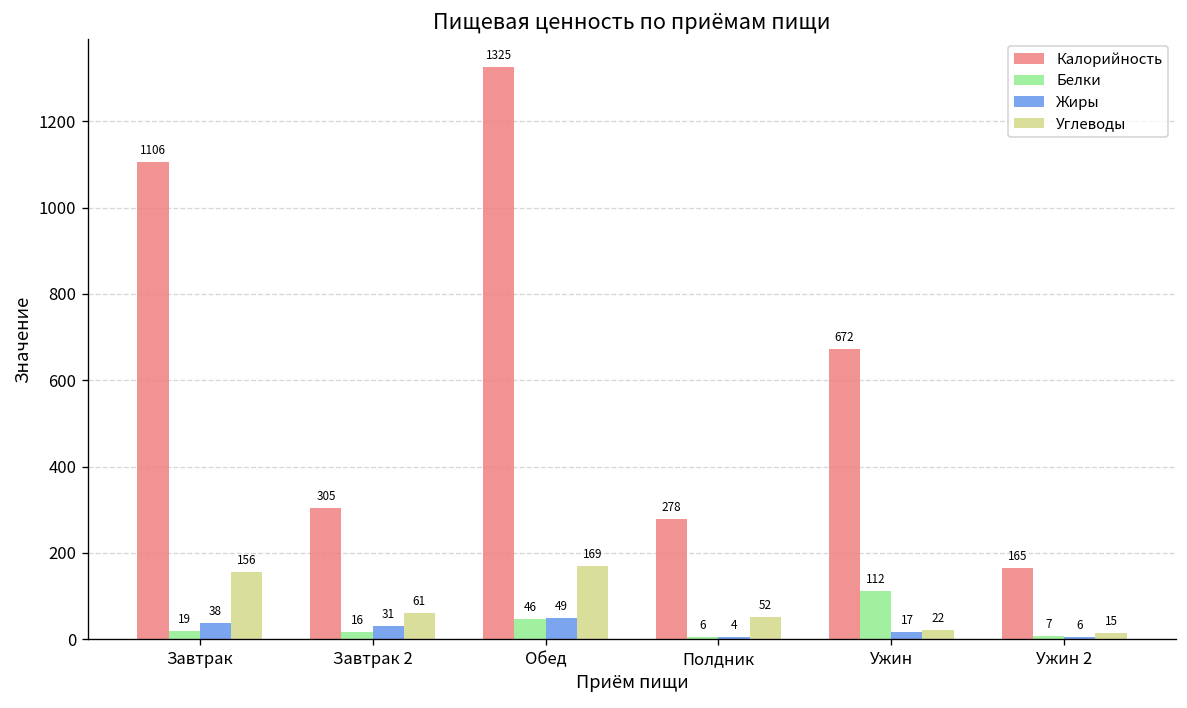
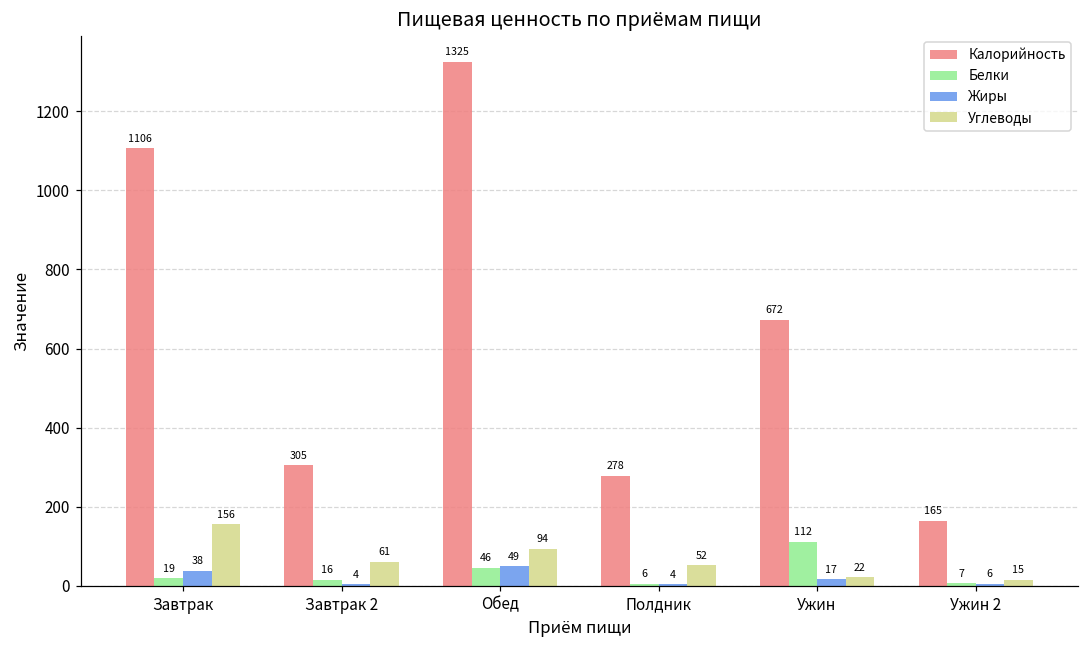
Жиры, Завтрак 2: 31 -> 4
Углеводы, Обед: 169 -> 94
